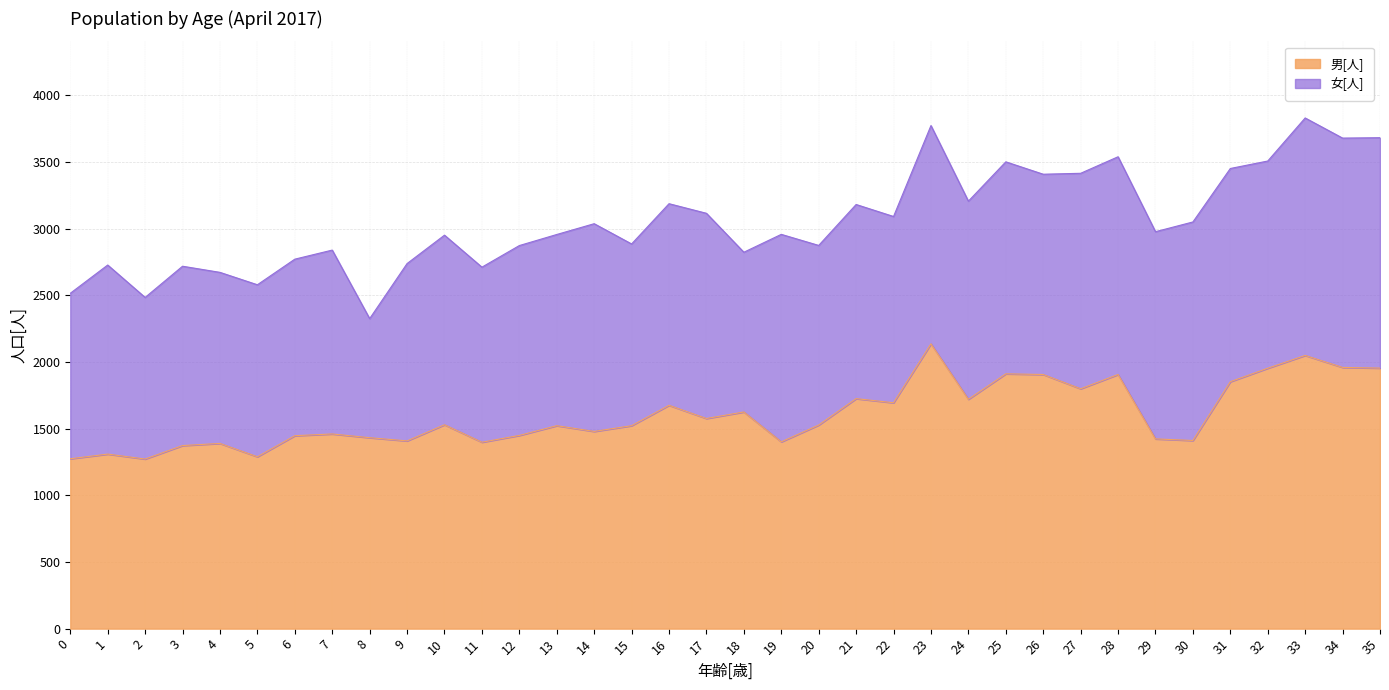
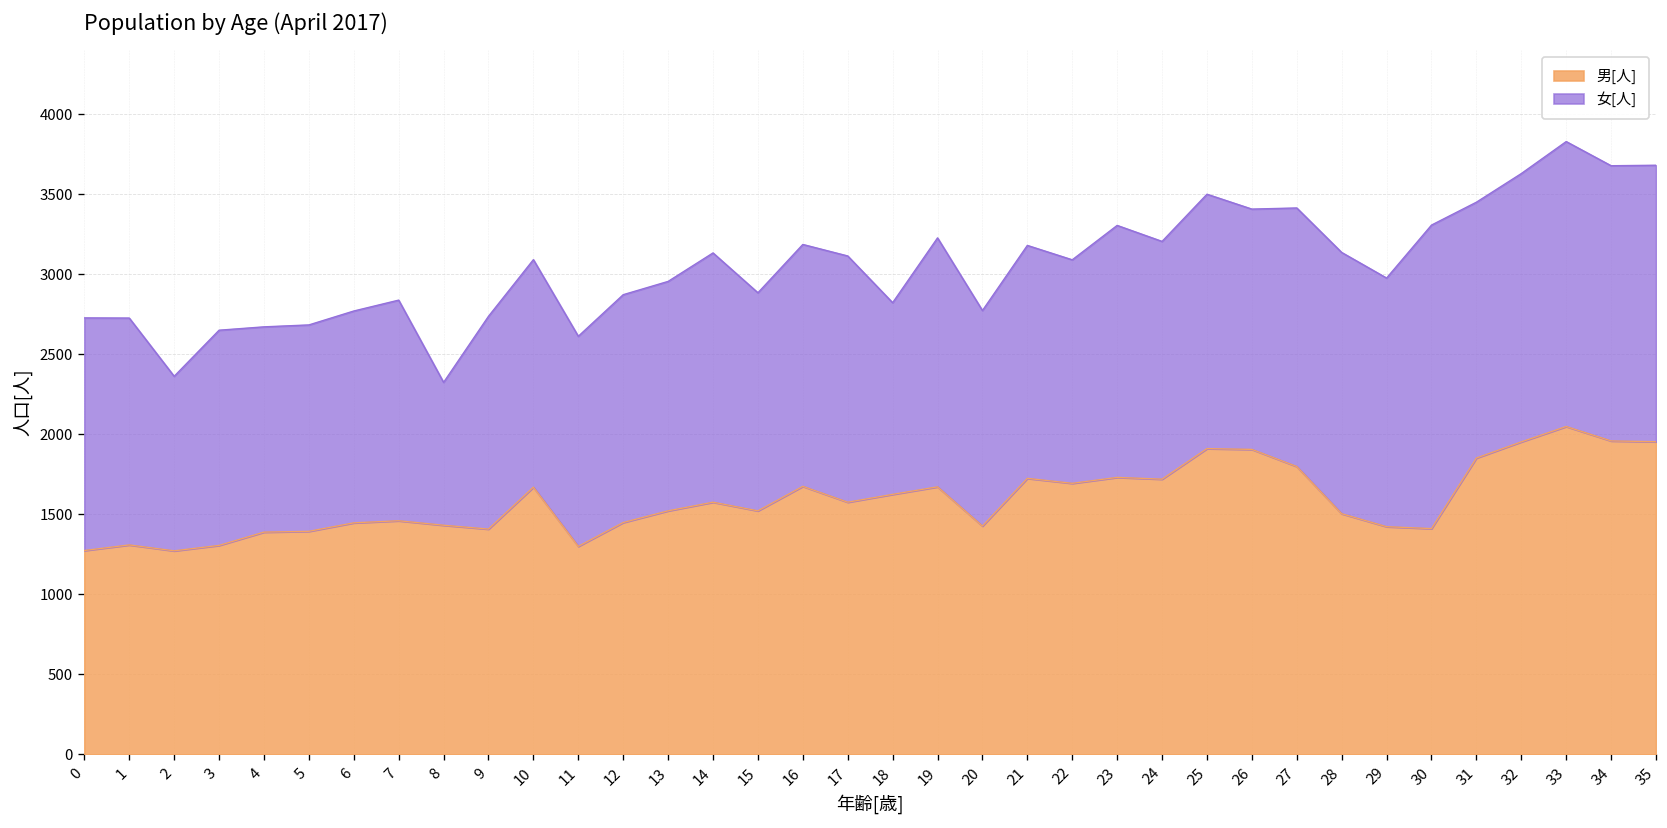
女[人], 0: 1240 -> 1450
女[人], 2: 1210 -> 1090
男[人], 3: 1370 -> 1310
男[人], 5: 1290 -> 1390
男[人], 10: 1530 -> 1670
男[人], 11: 1400 -> 1300
男[人], 14: 1480 -> 1580
男[人], 19: 1400 -> 1670
男[人], 20: 1530 -> 1430
男[人], 23: 2140 -> 1730
女[人], 23: 1640 -> 1580
男[人], 28: 1910 -> 1500
女[人], 30: 1640 -> 1900
女[人], 32: 1550 -> 1680
